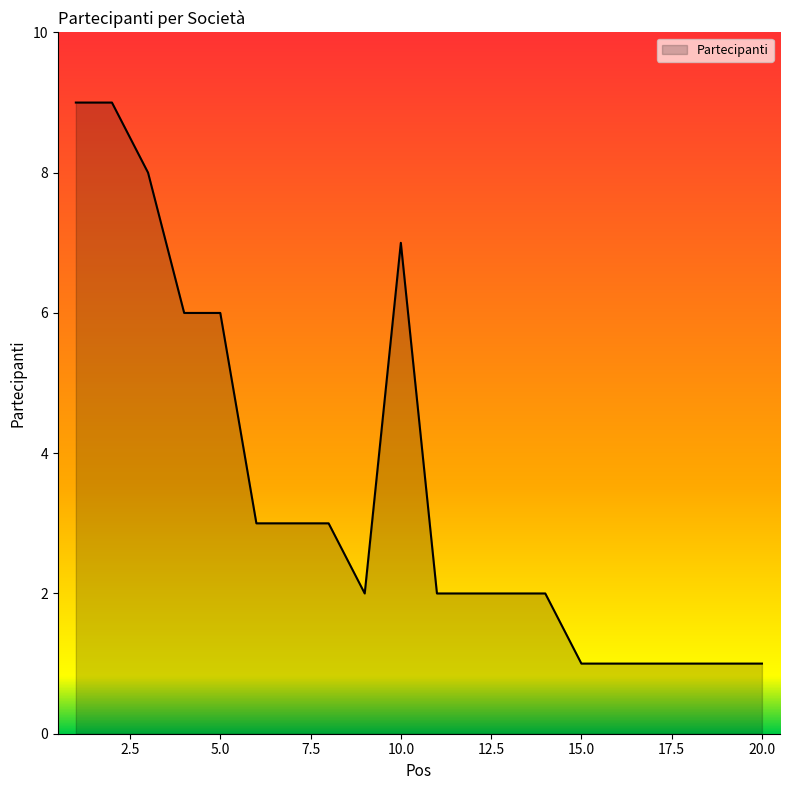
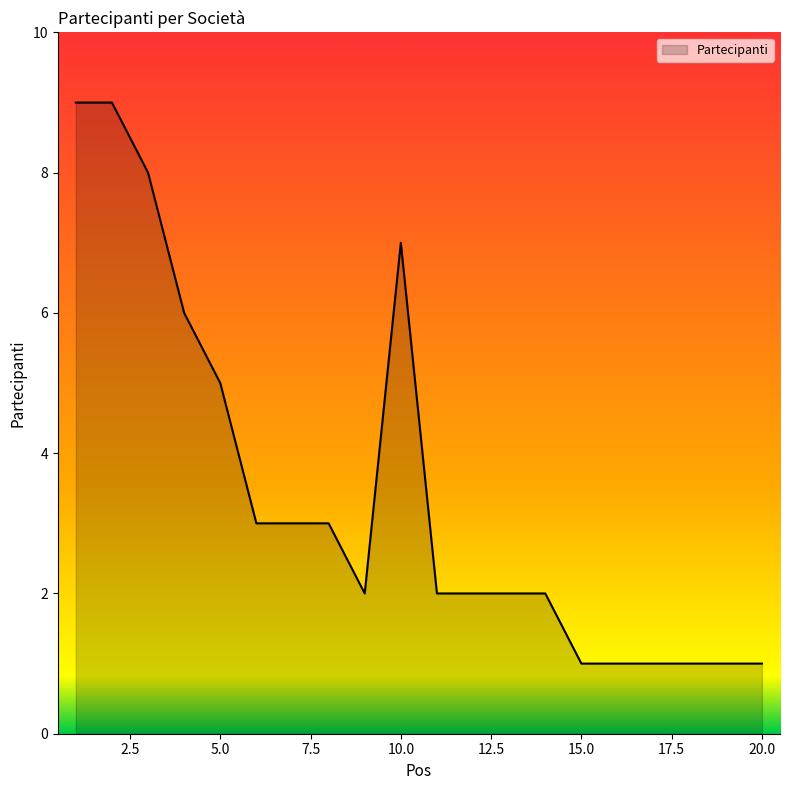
5.0: 6 -> 5
